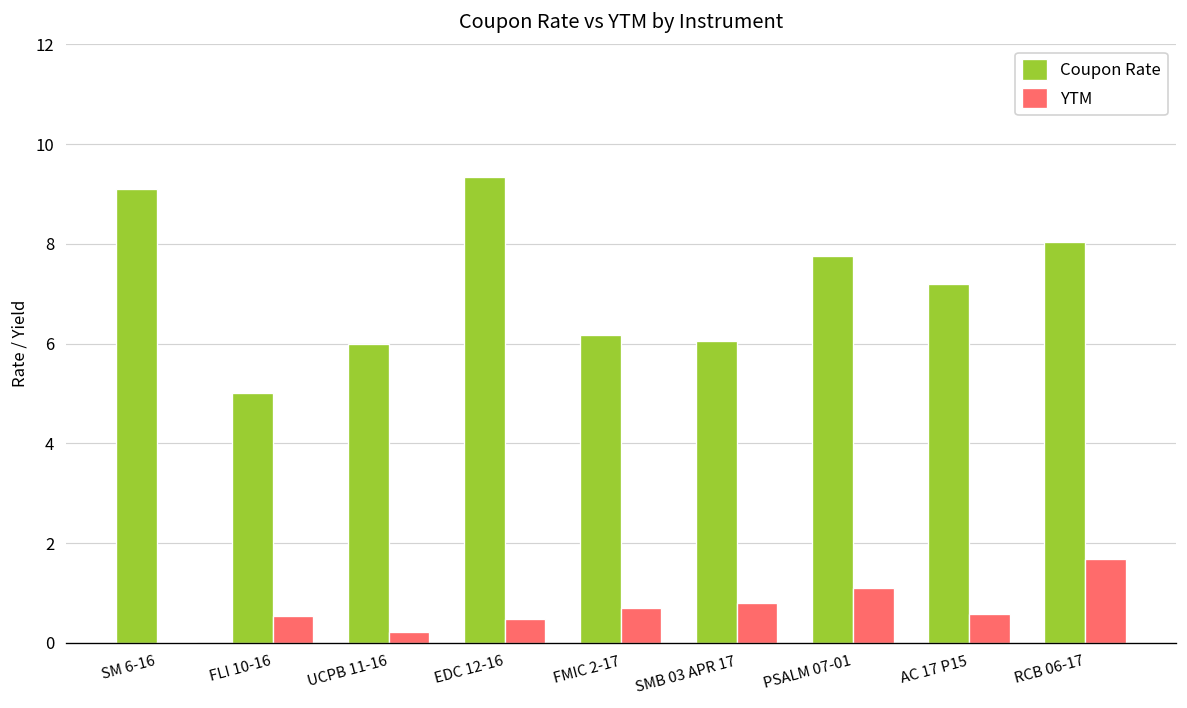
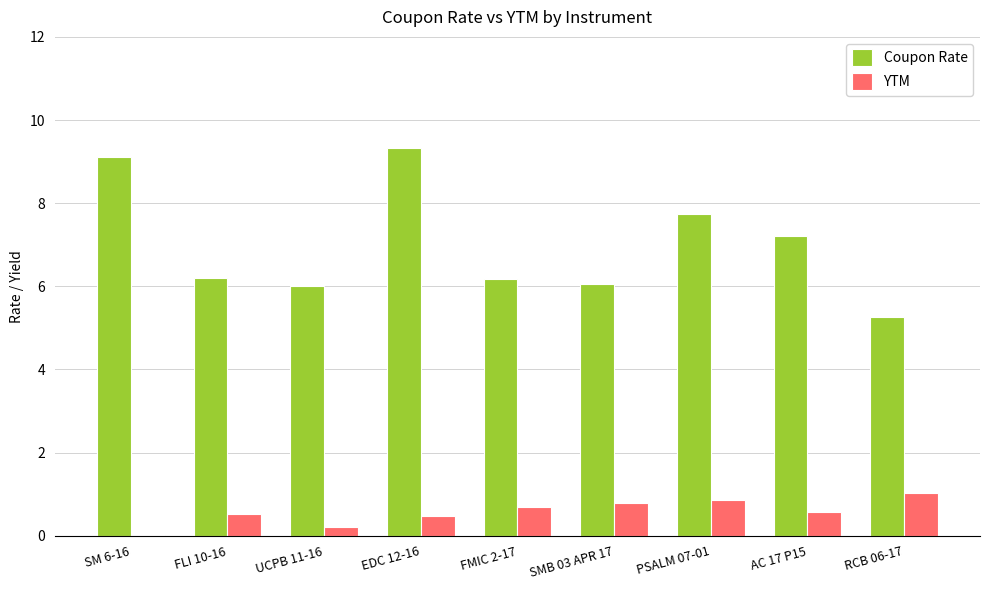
Coupon Rate, FLI 10-16: 5.0 -> 6.2
YTM, PSALM 07-01: 1.1 -> 0.9
Coupon Rate, RCB 06-17: 8.0 -> 5.3
YTM, RCB 06-17: 1.7 -> 1.0
